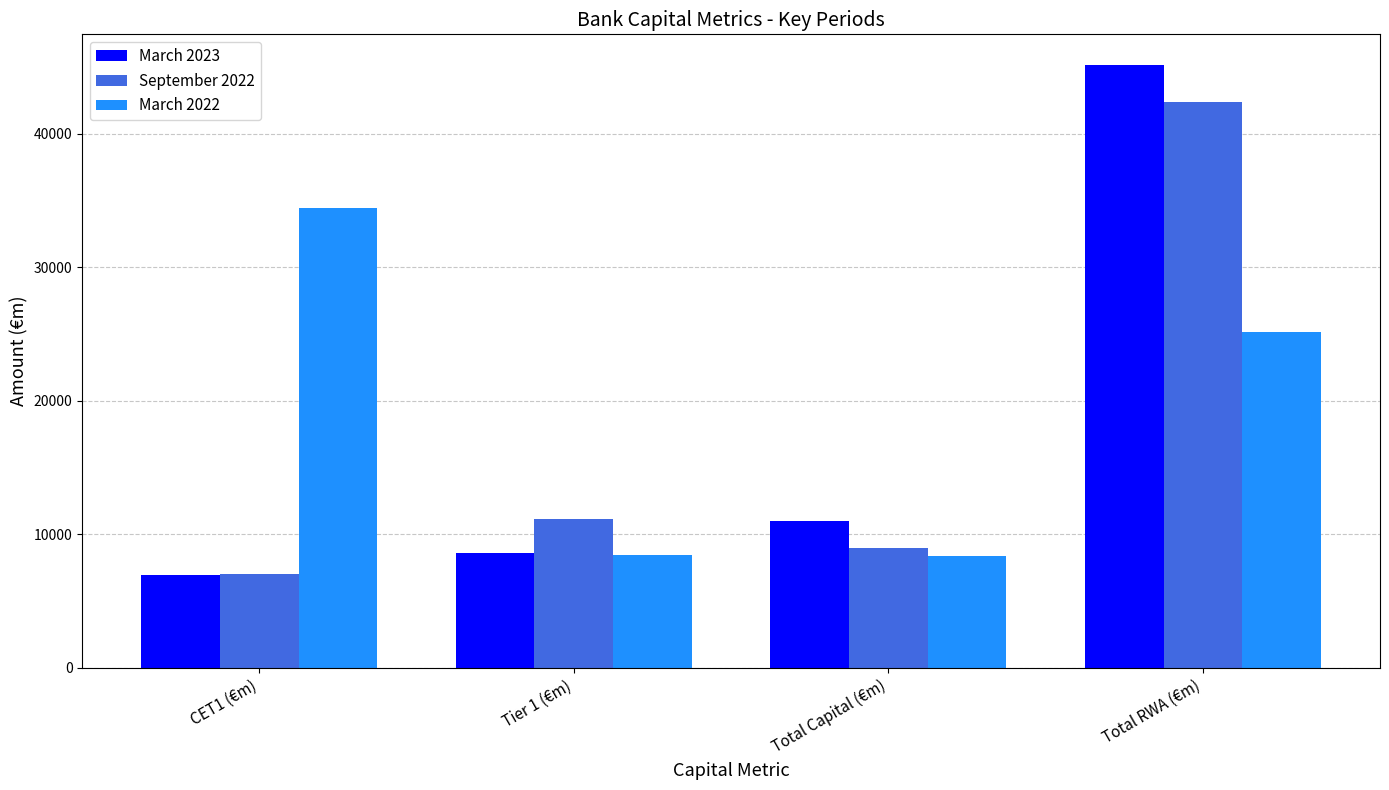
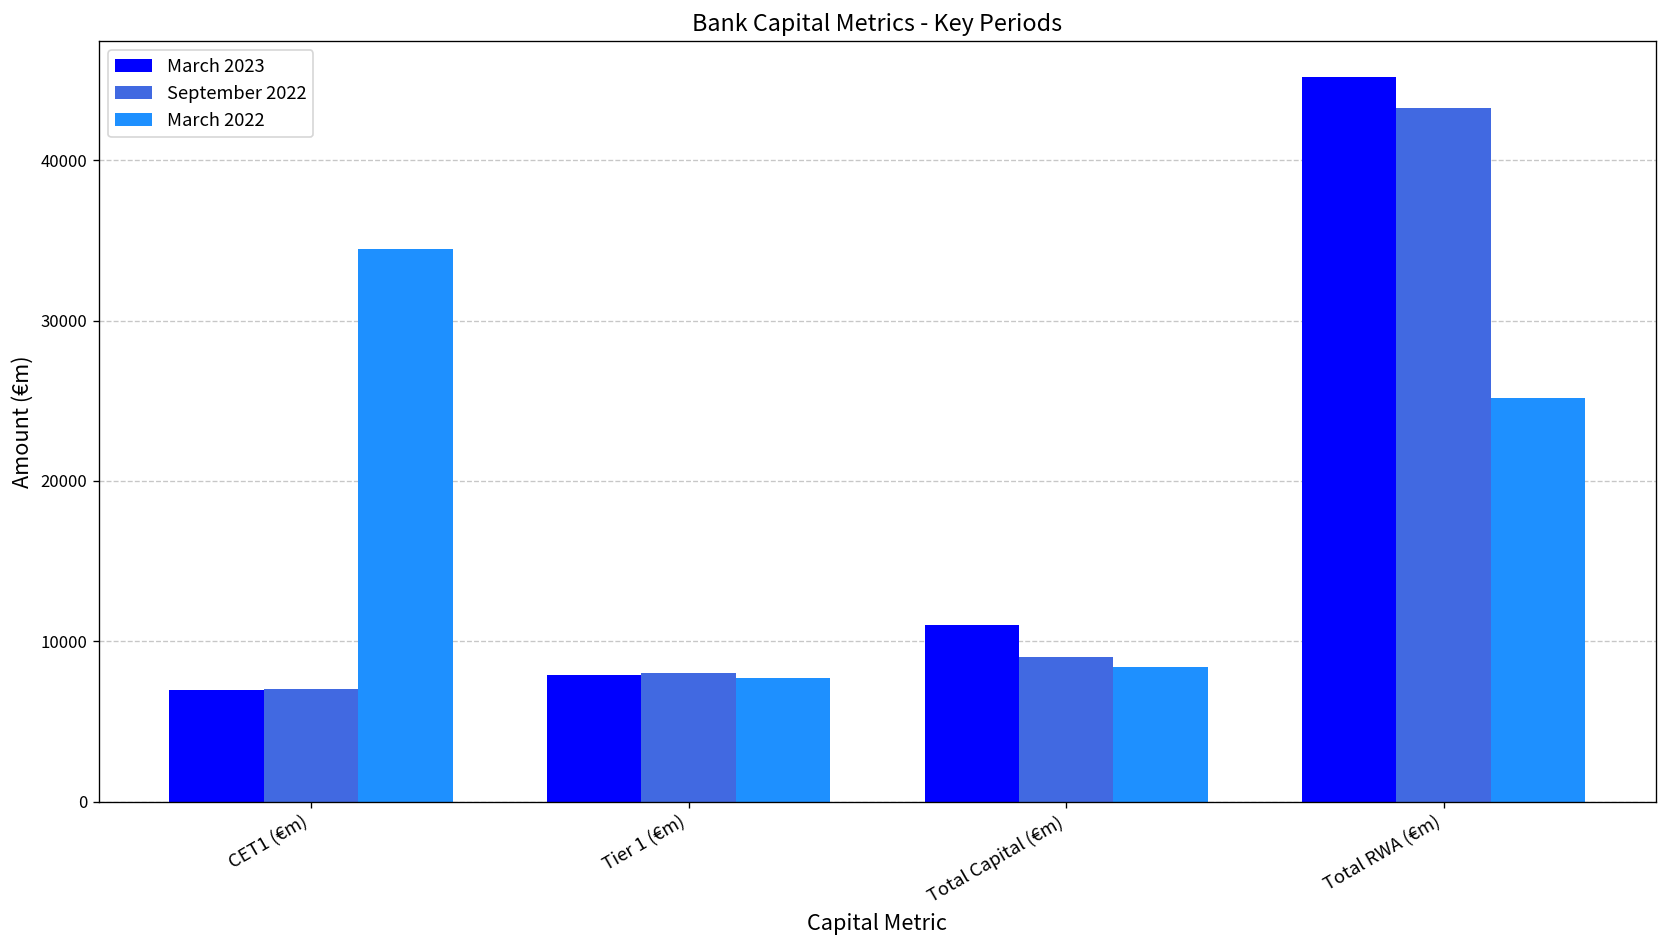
March 2023, Tier 1 (€m): 8600 -> 7900
September 2022, Tier 1 (€m): 11200 -> 8000
March 2022, Tier 1 (€m): 8500 -> 7700
September 2022, Total RWA (€m): 42400 -> 43200
